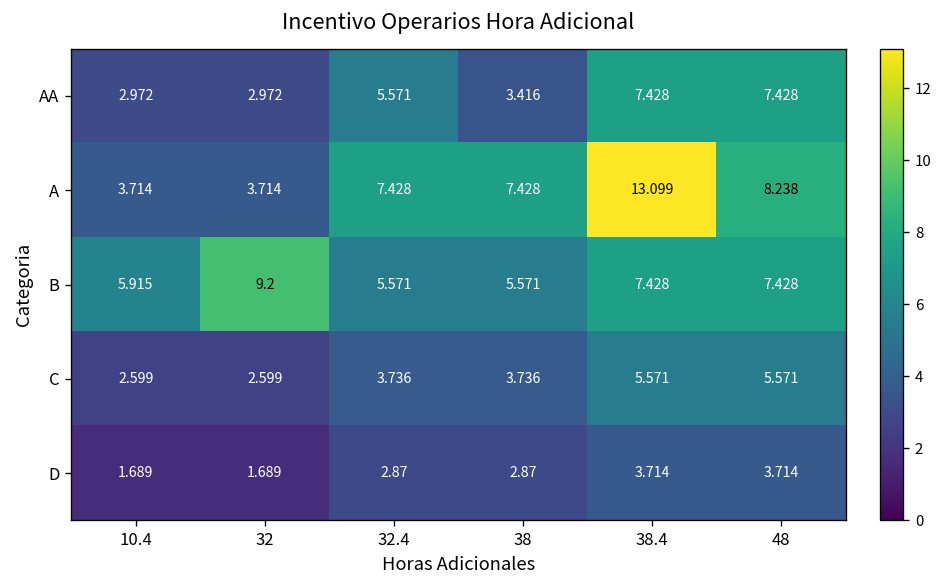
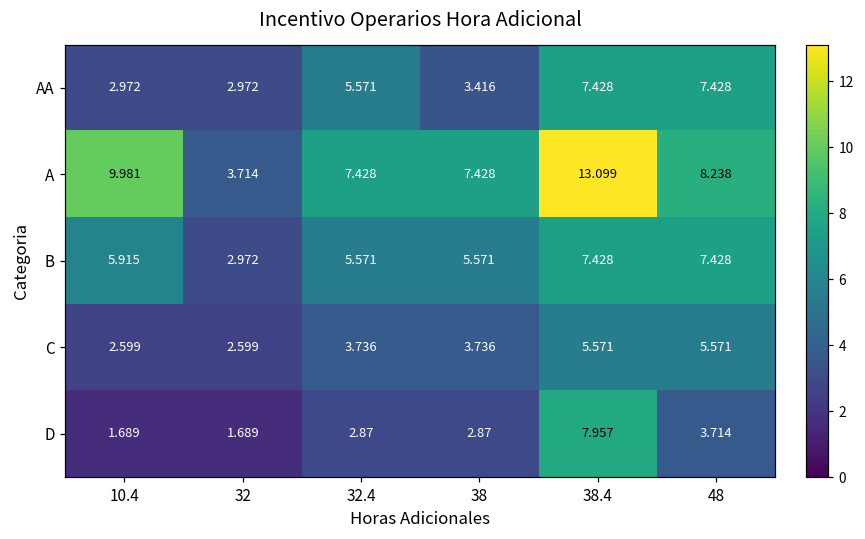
A, 10.4: 3.714 -> 9.981
B, 32: 9.2 -> 2.972
D, 38.4: 3.714 -> 7.957
